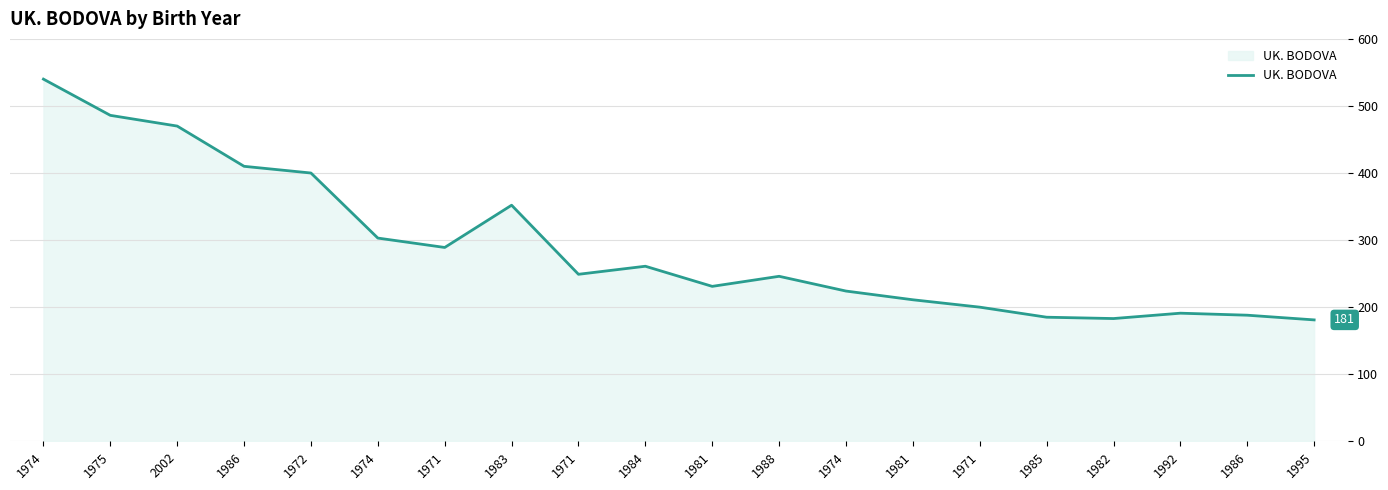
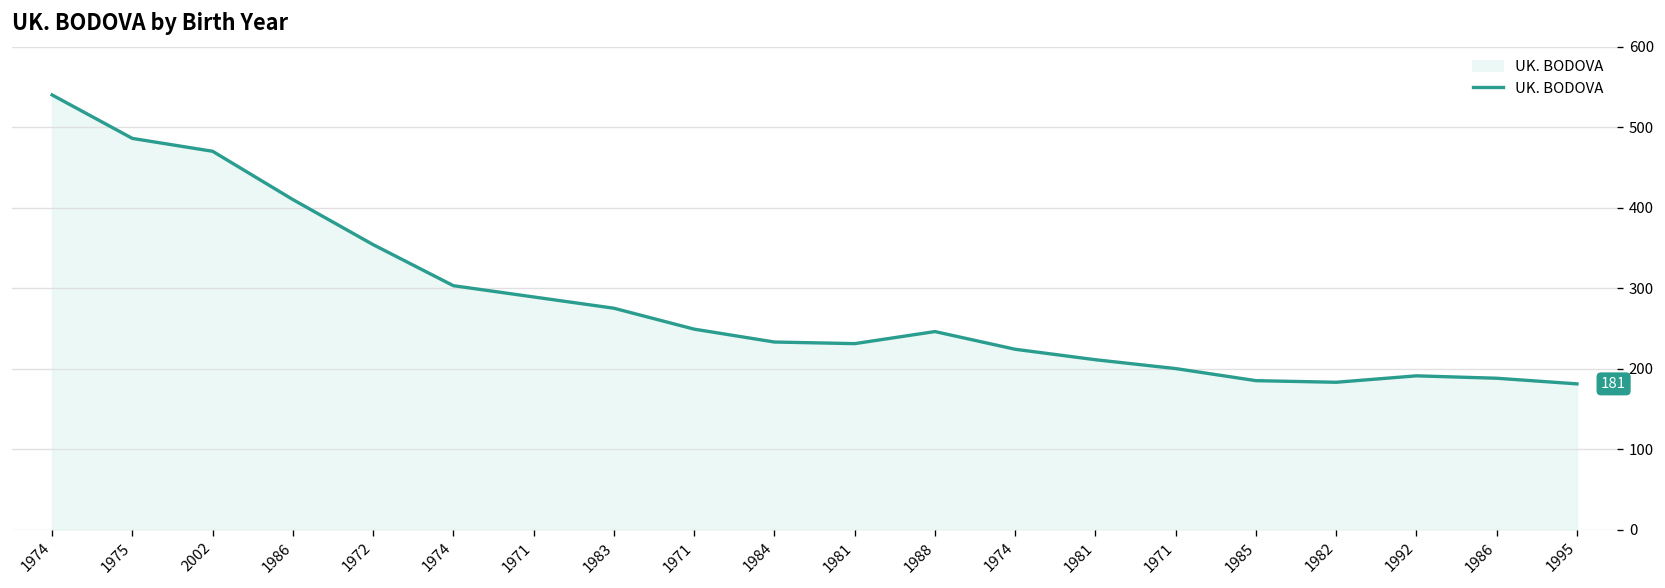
1972: 400 -> 350
1983: 350 -> 280
1984: 260 -> 230
